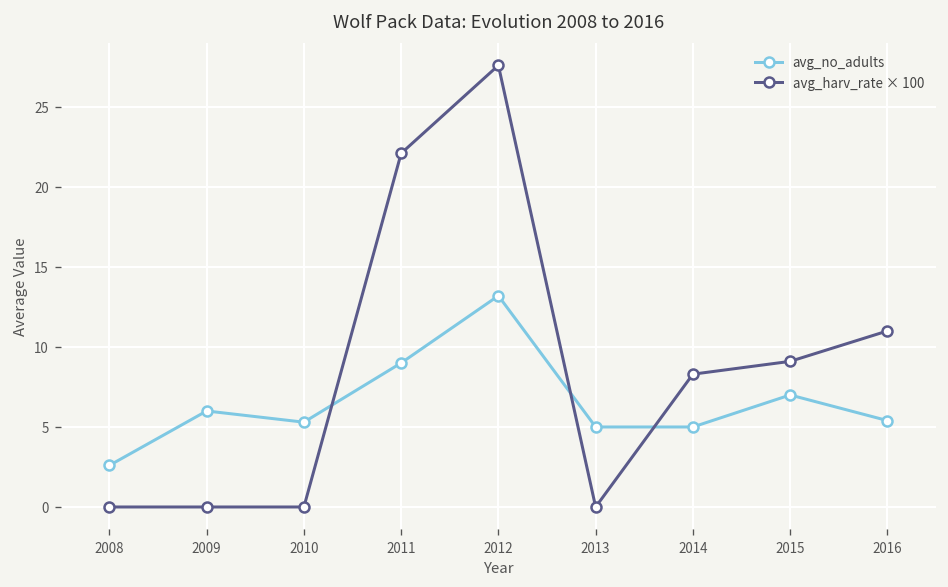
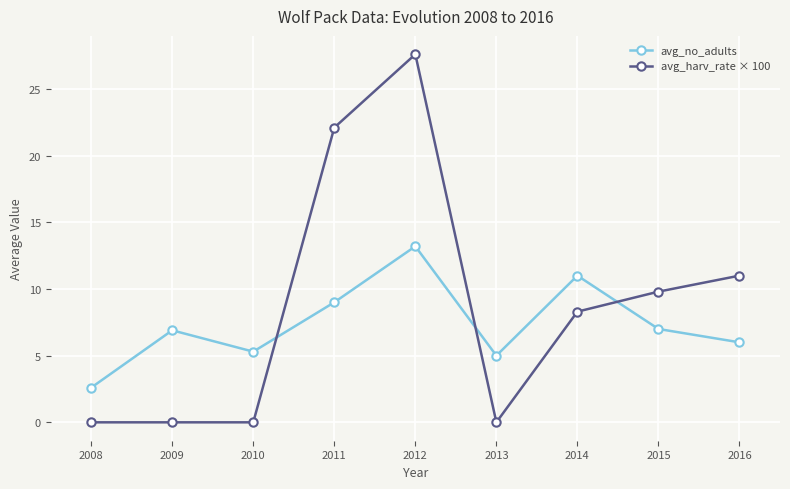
avg_no_adults, 2009: 6.0 -> 6.9
avg_no_adults, 2014: 5 -> 11
avg_harv_rate × 100, 2015: 9.1 -> 9.8
avg_no_adults, 2016: 5.4 -> 6.0
